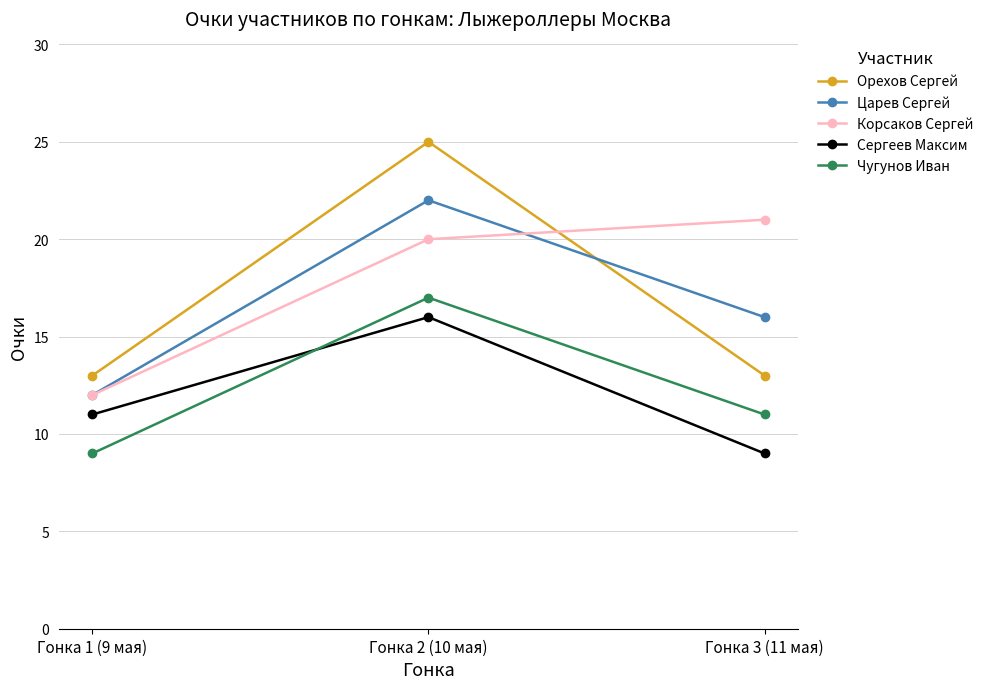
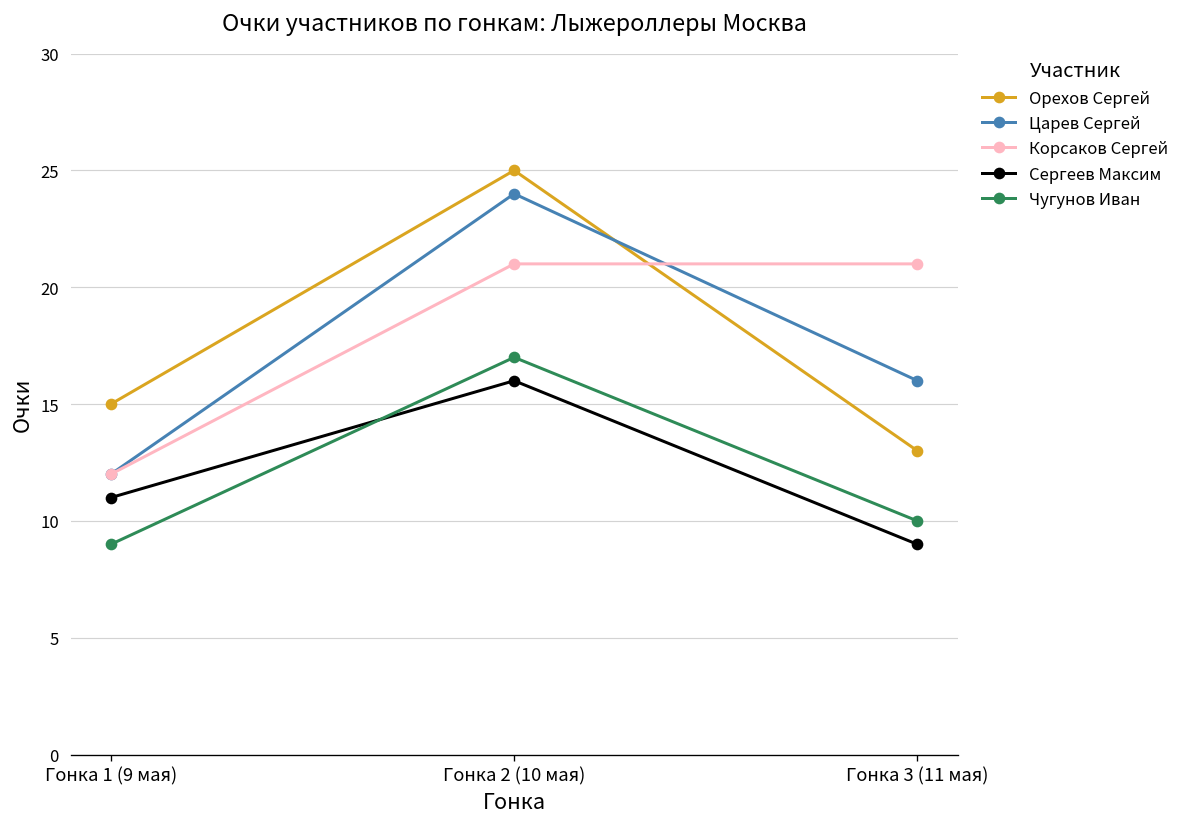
Орехов Сергей, Гонка 1 (9 мая): 13 -> 15
Царев Сергей, Гонка 2 (10 мая): 22 -> 24
Корсаков Сергей, Гонка 2 (10 мая): 20 -> 21
Чугунов Иван, Гонка 3 (11 мая): 11 -> 10
